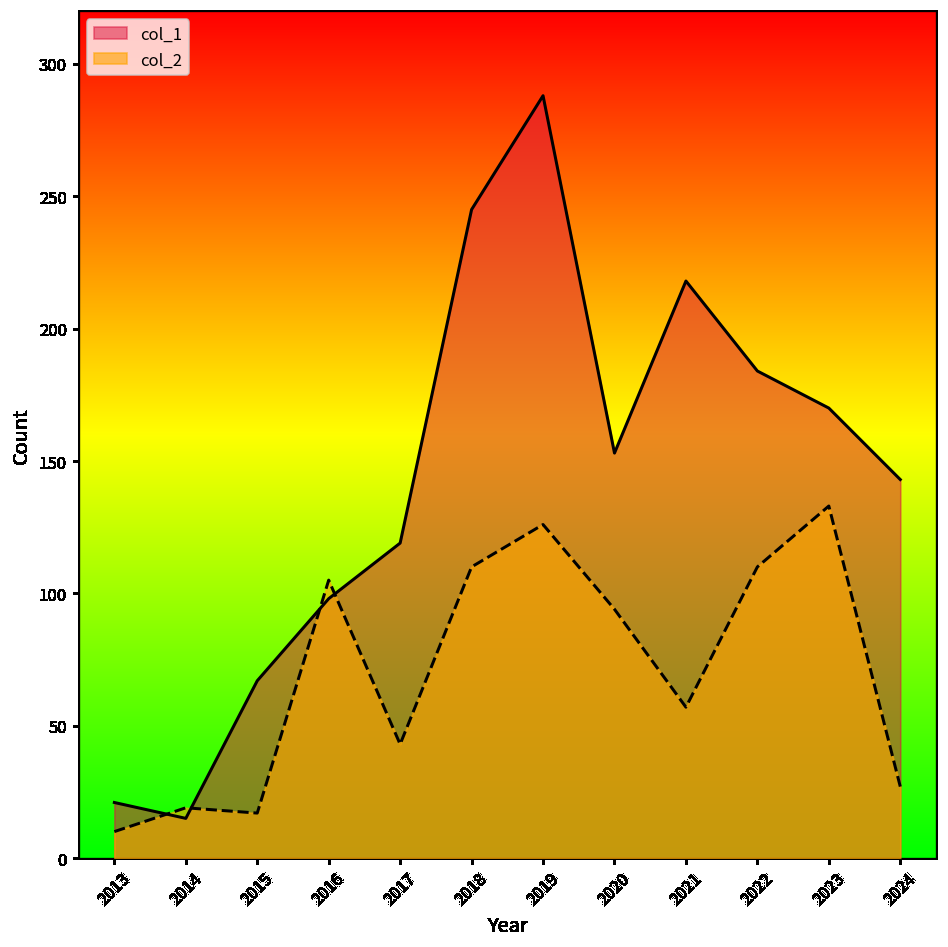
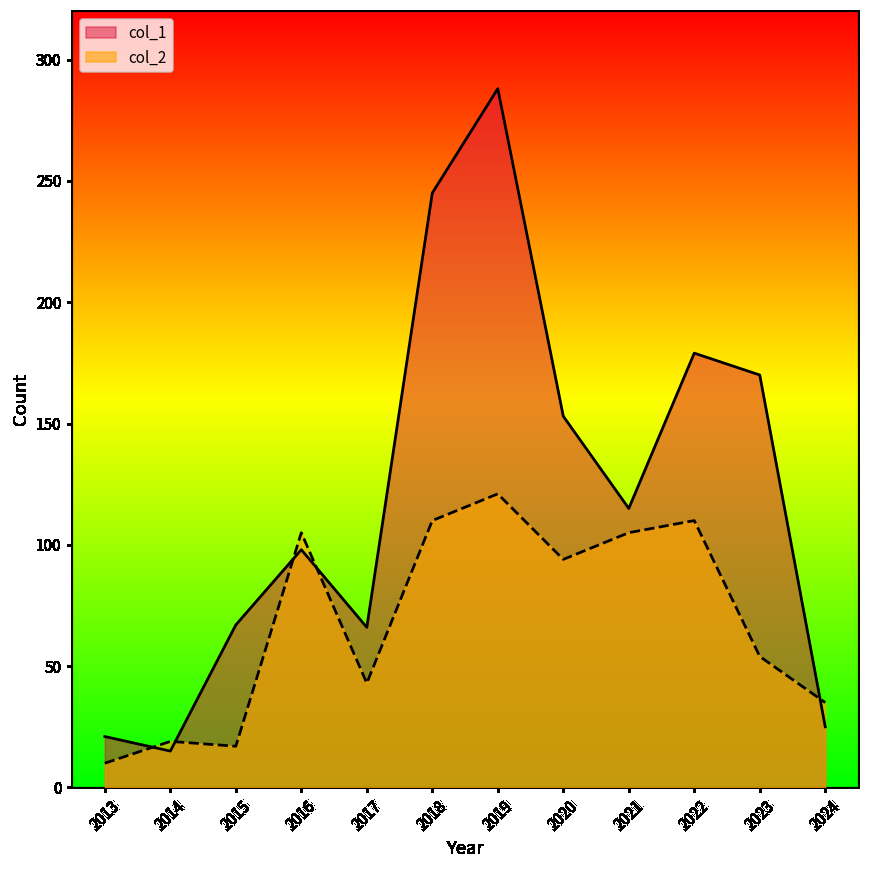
col_1, 2017: 119 -> 66
col_2, 2019: 126 -> 121
col_1, 2021: 218 -> 115
col_2, 2021: 57 -> 105
col_1, 2022: 184 -> 179
col_2, 2023: 133 -> 54
col_1, 2024: 143 -> 25
col_2, 2024: 27 -> 35
